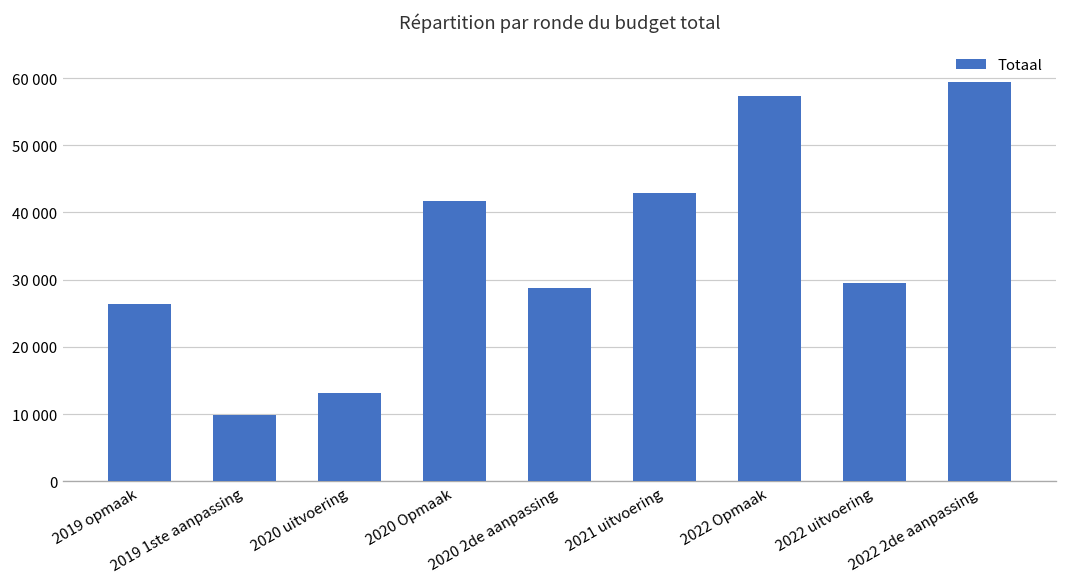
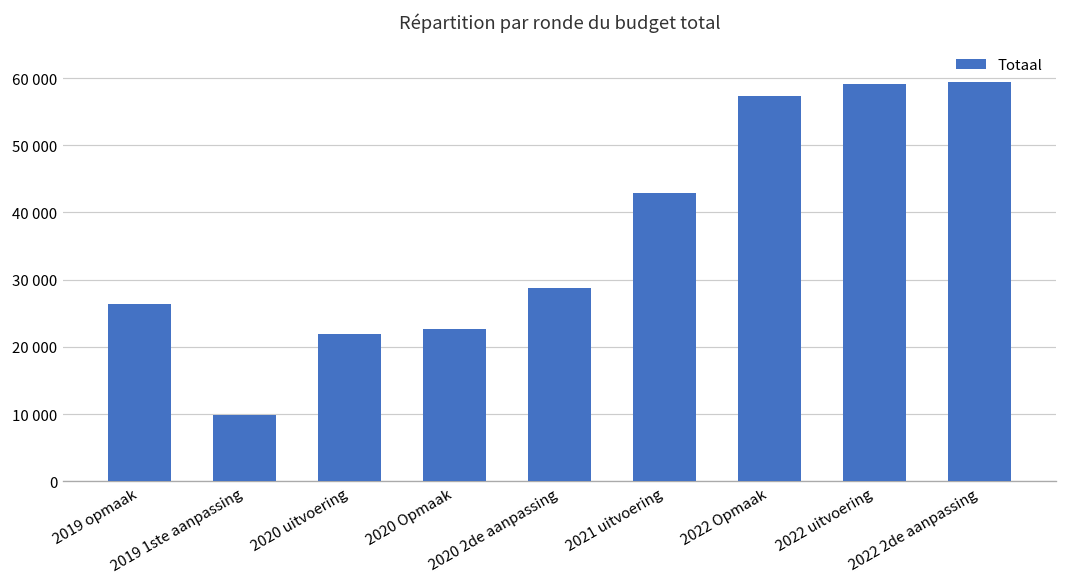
2020 uitvoering: 13000 -> 22000
2020 Opmaak: 42000 -> 23000
2022 uitvoering: 30000 -> 59000
